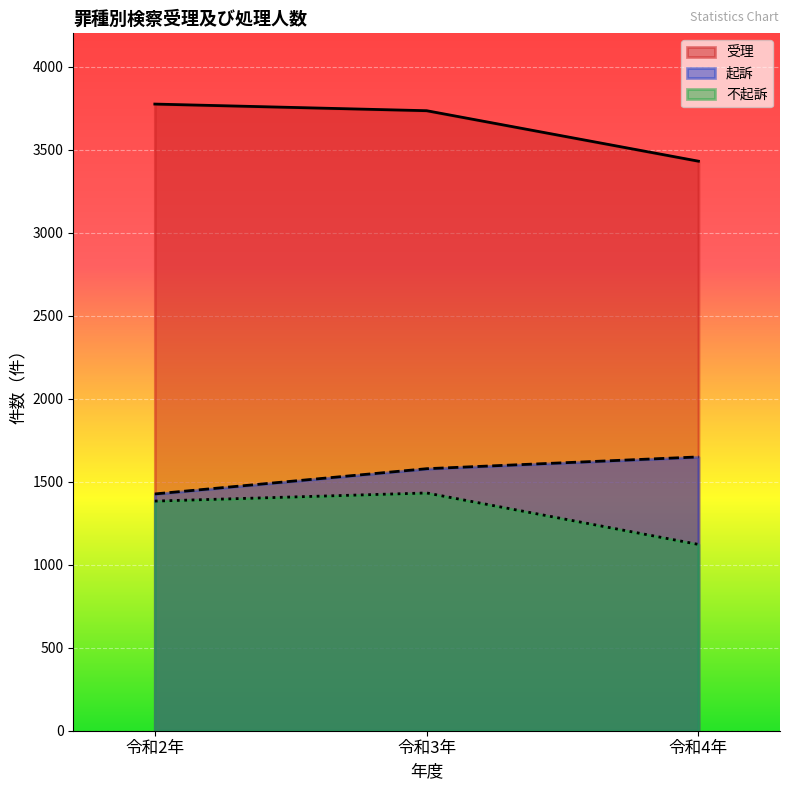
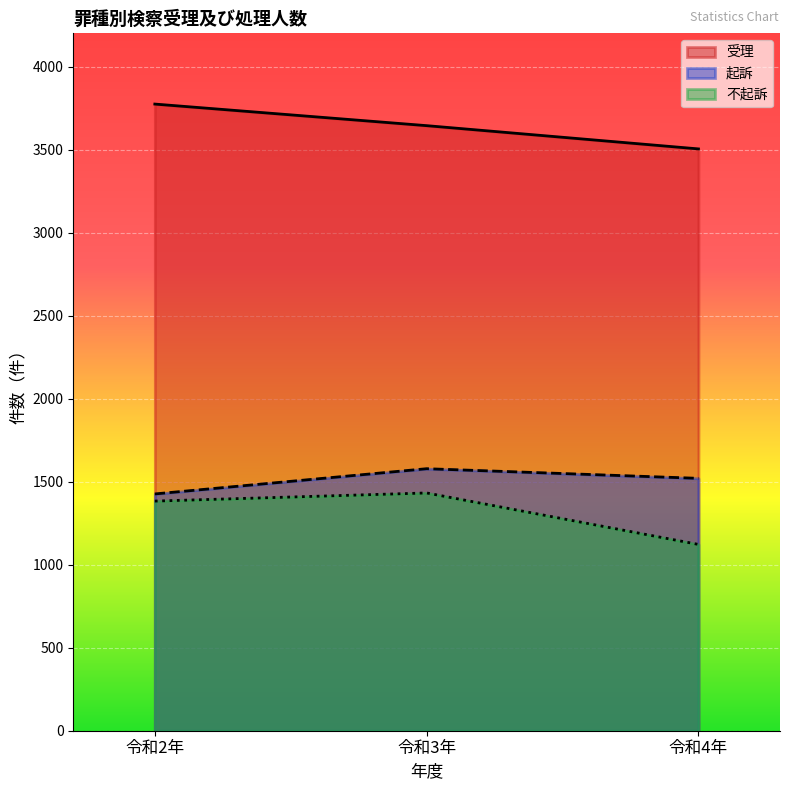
受理, 令和3年: 3730 -> 3640
受理, 令和4年: 3430 -> 3500
起訴, 令和4年: 1650 -> 1520
